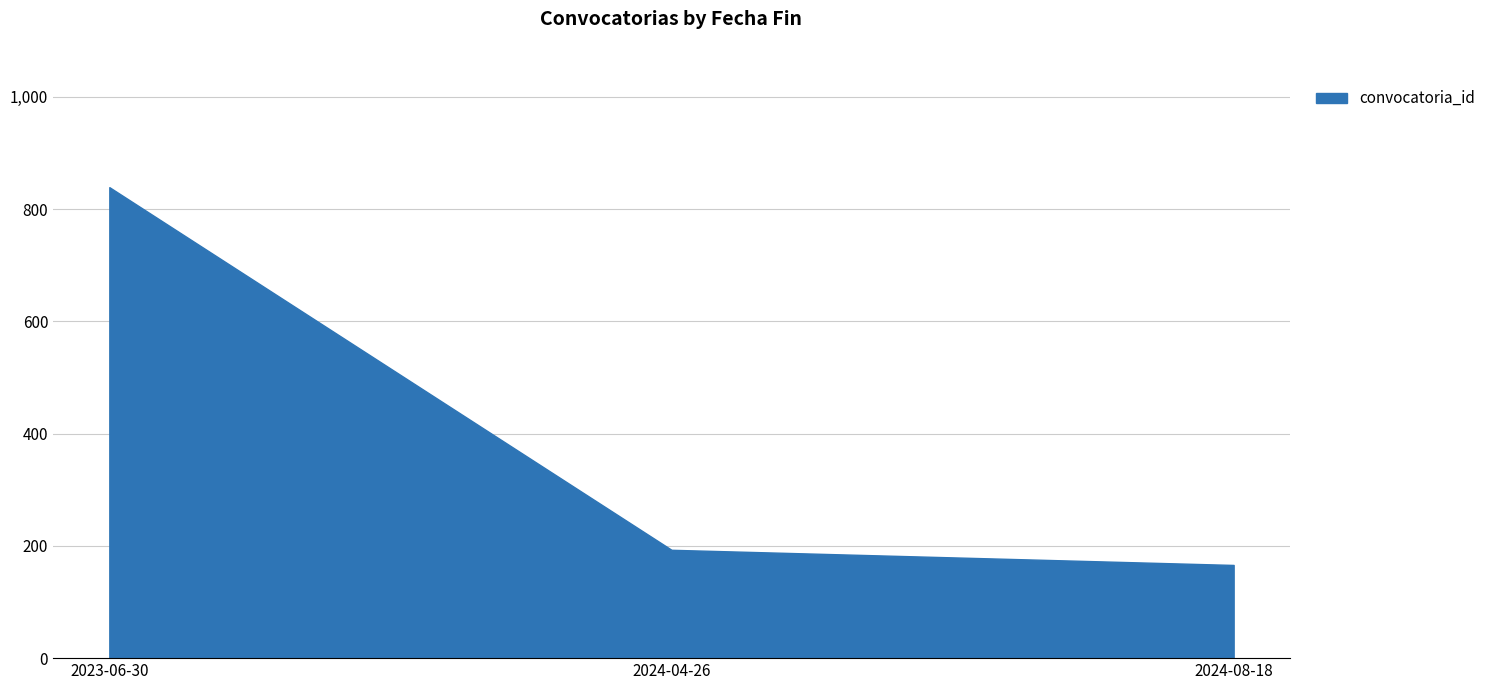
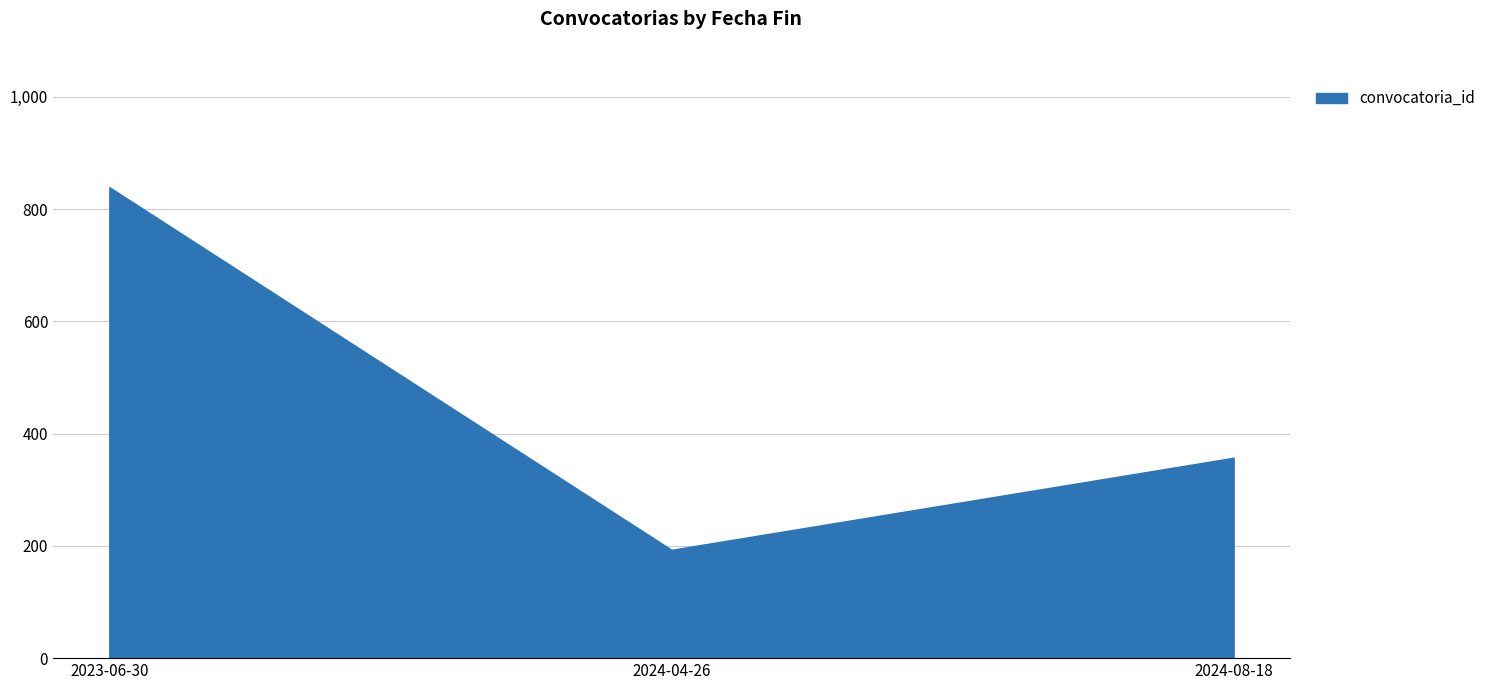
2024-08-18: 170 -> 360
